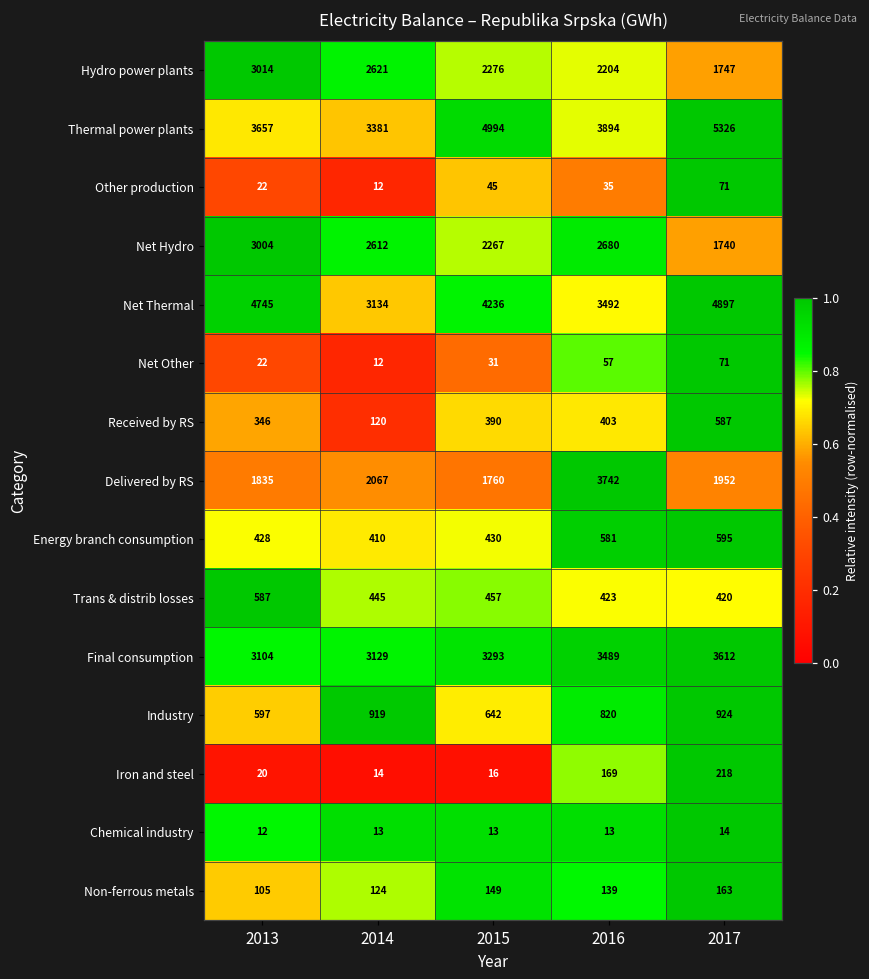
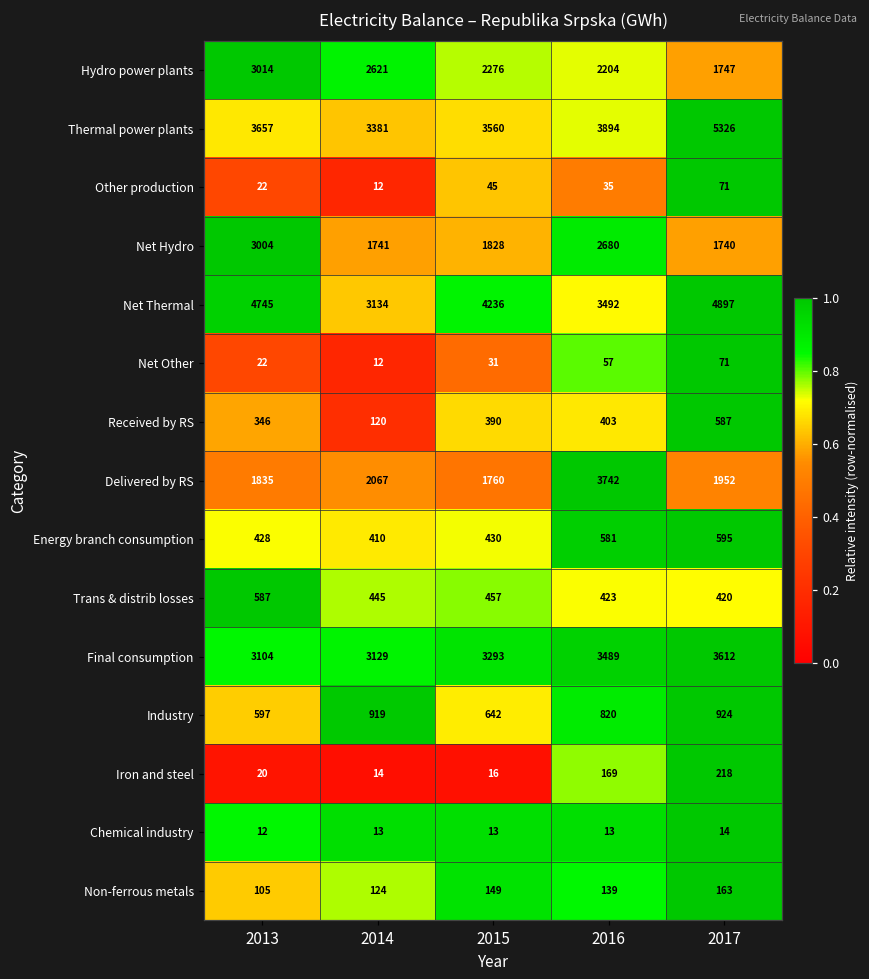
Thermal power plants, 2015: 4994 -> 3560
Net Hydro, 2014: 2612 -> 1741
Net Hydro, 2015: 2267 -> 1828
